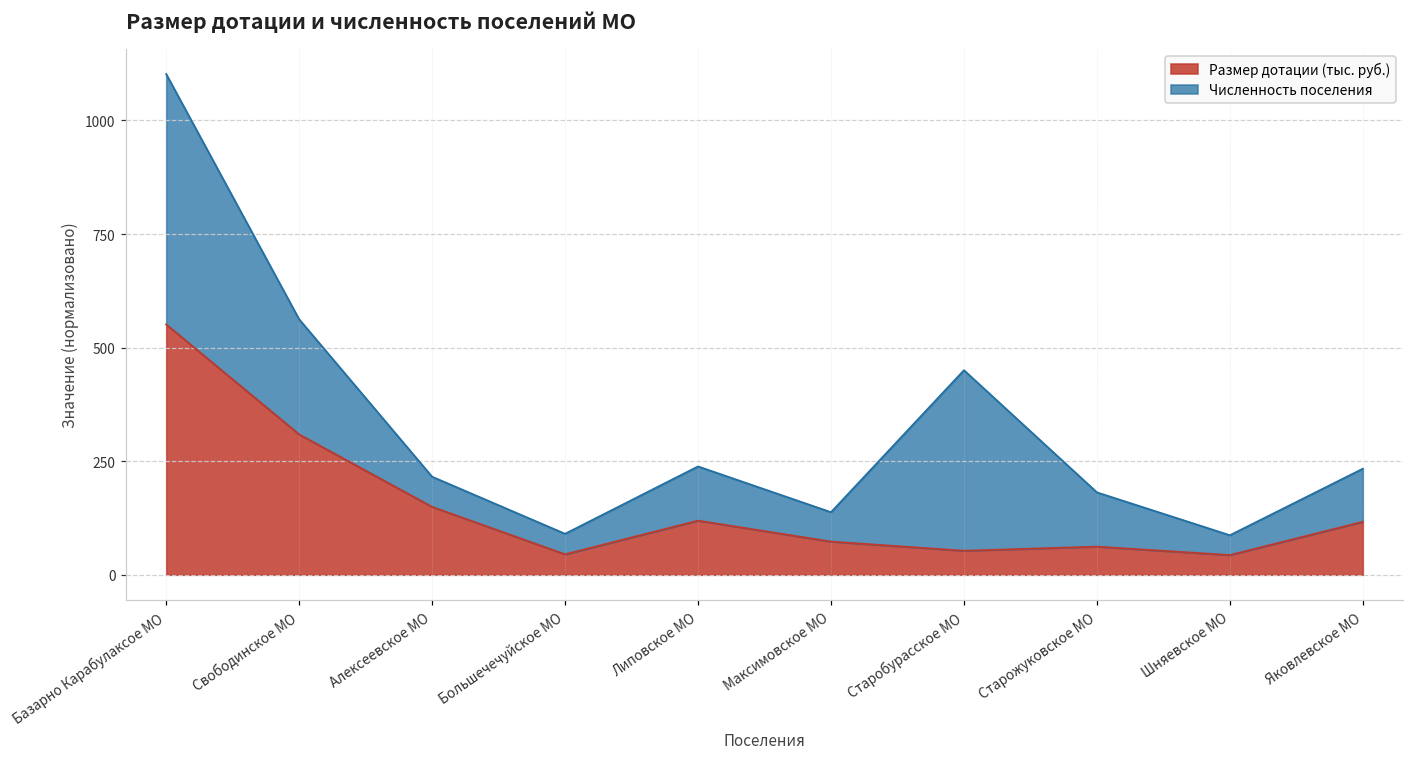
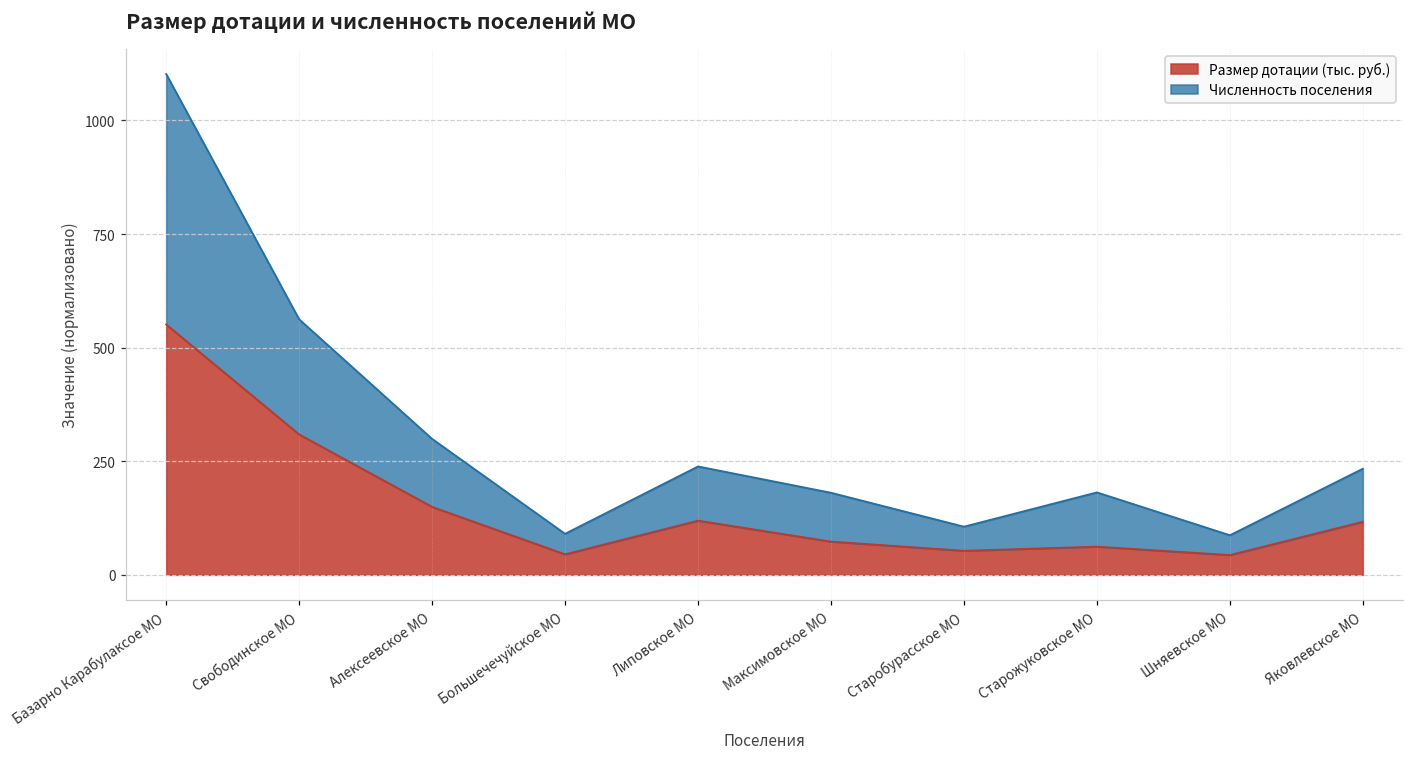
Численность поселения, Алексеевское МО: 70 -> 150
Численность поселения, Максимовское МО: 60 -> 110
Численность поселения, Старобурасское МО: 400 -> 50
